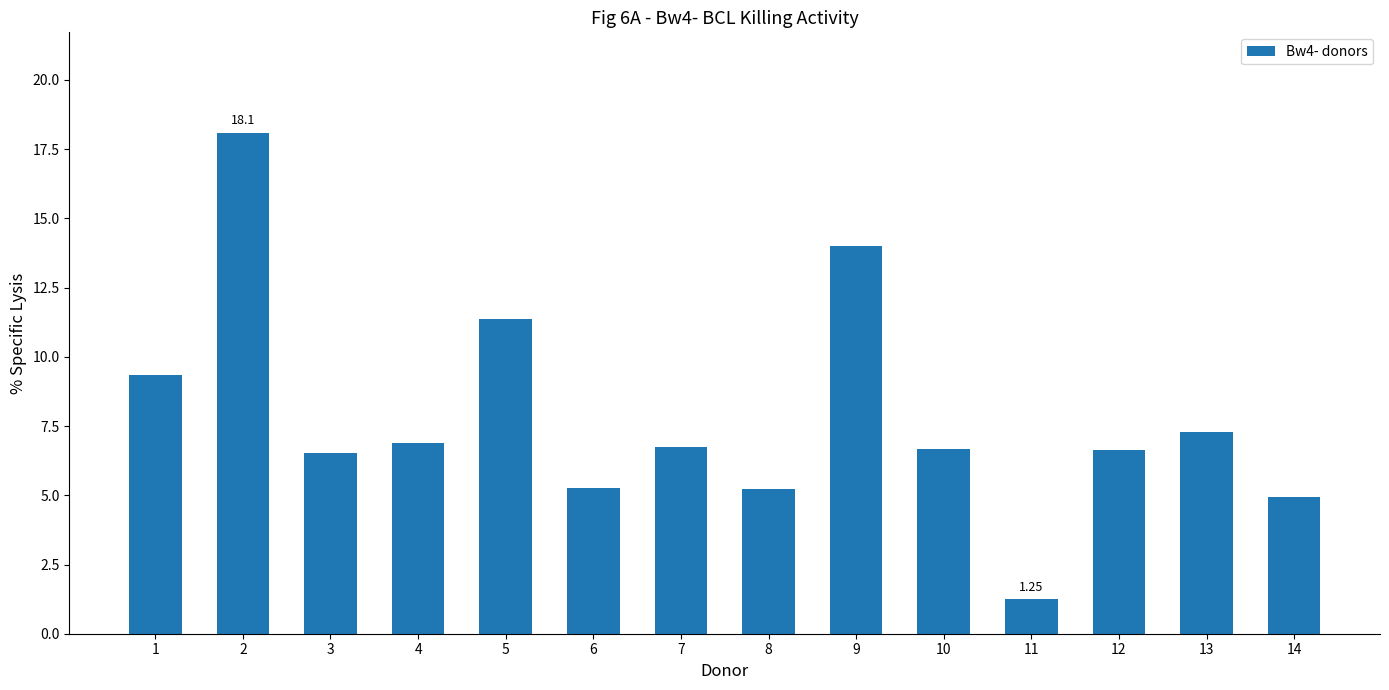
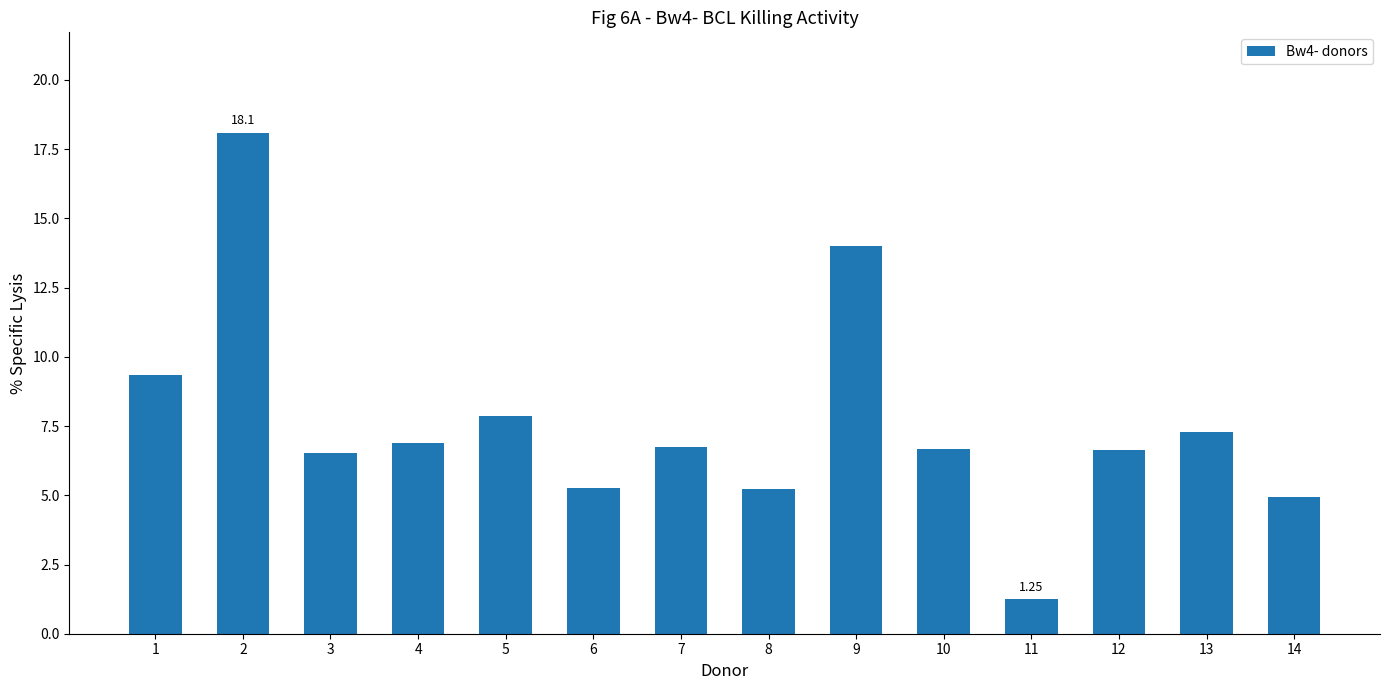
5: 11.4 -> 7.9
